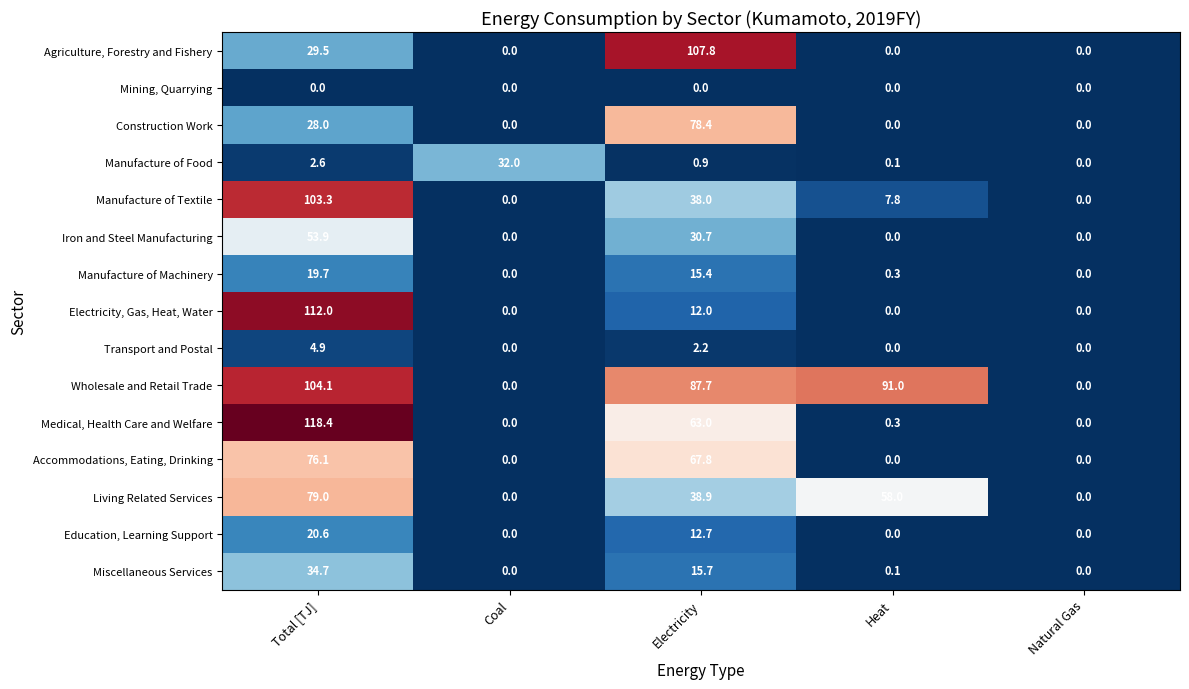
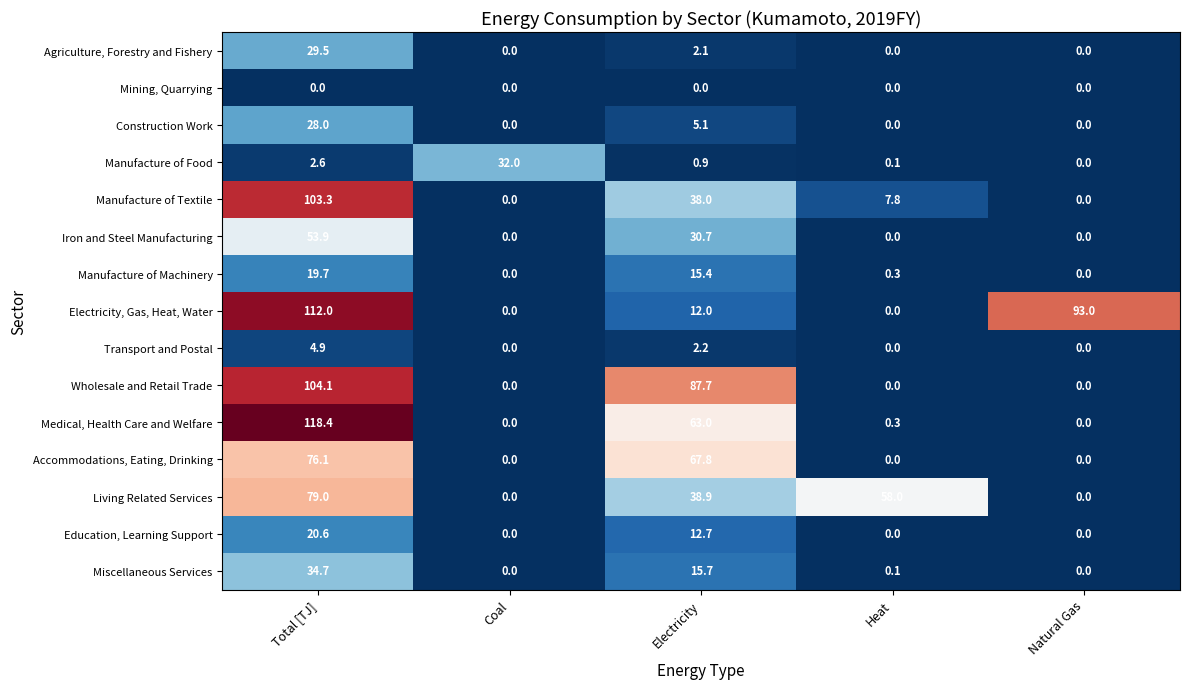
Agriculture, Forestry and Fishery, Electricity: 107.8 -> 2.1
Construction Work, Electricity: 78.4 -> 5.1
Electricity, Gas, Heat, Water, Natural Gas: 0.0 -> 93.0
Wholesale and Retail Trade, Heat: 91.0 -> 0.0
